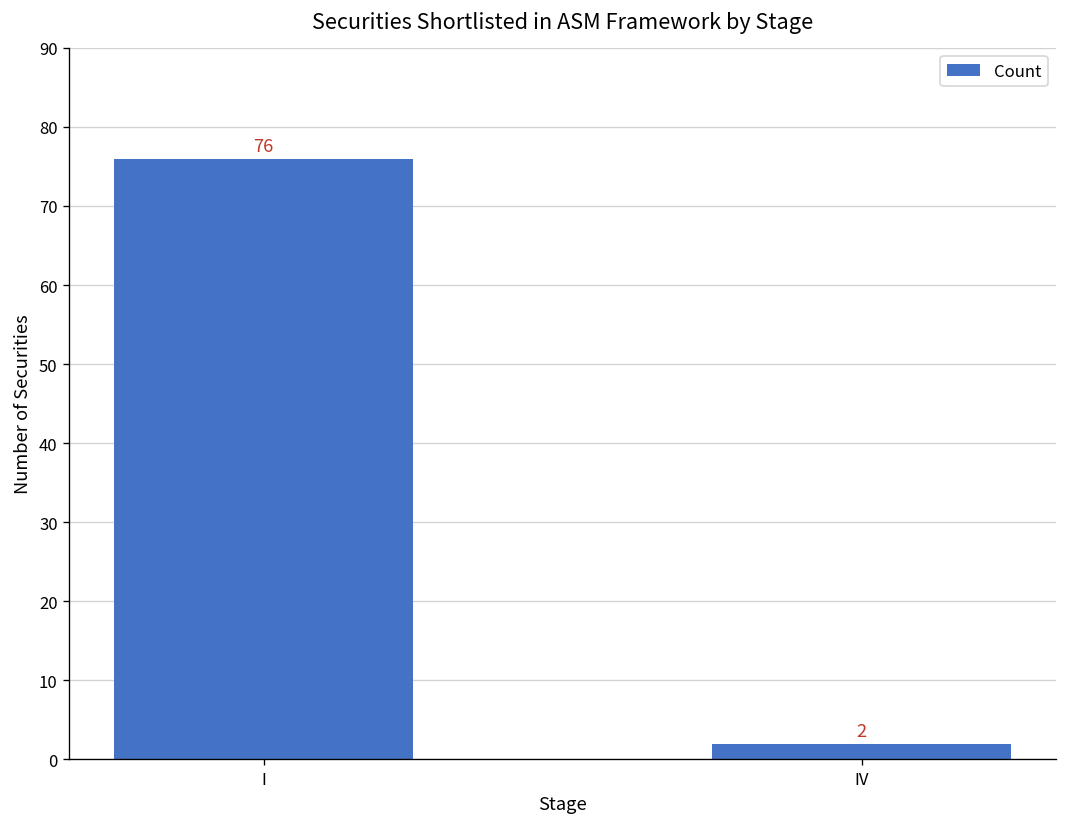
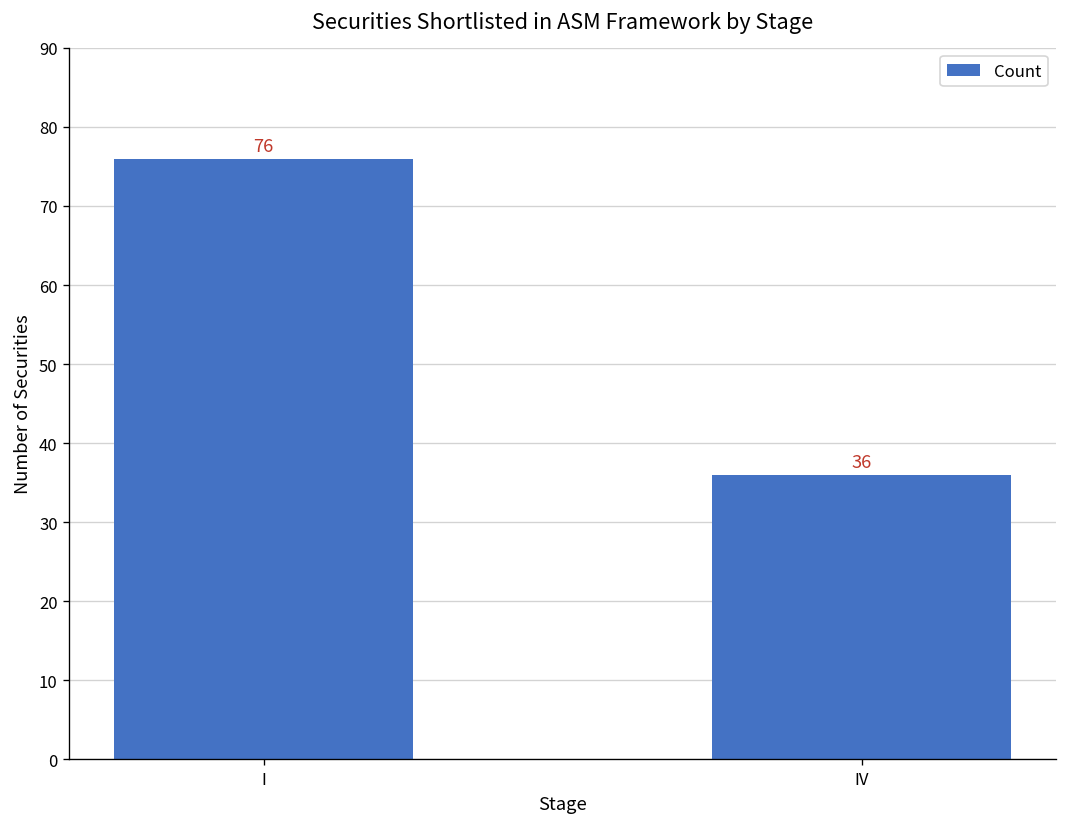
IV: 2 -> 36
